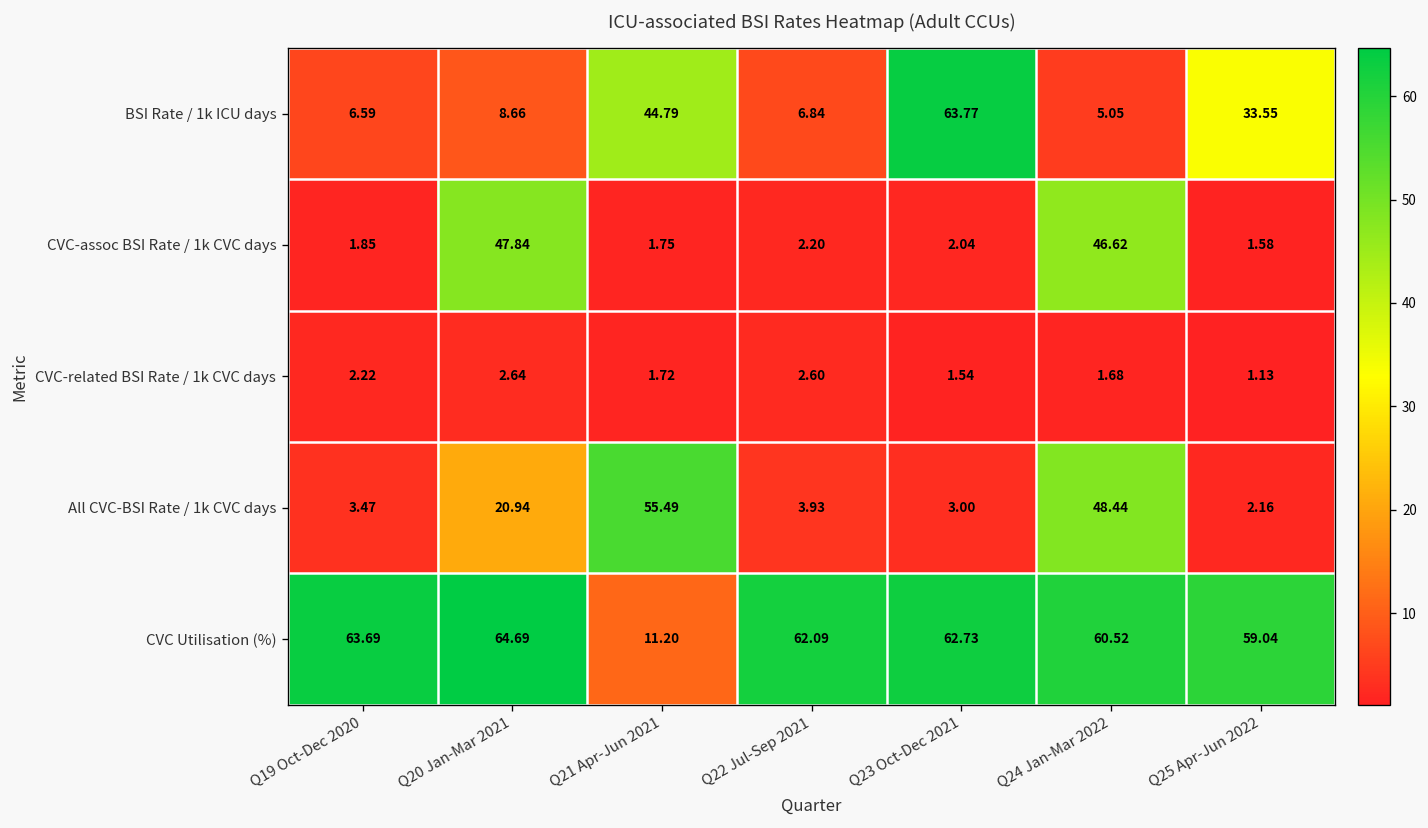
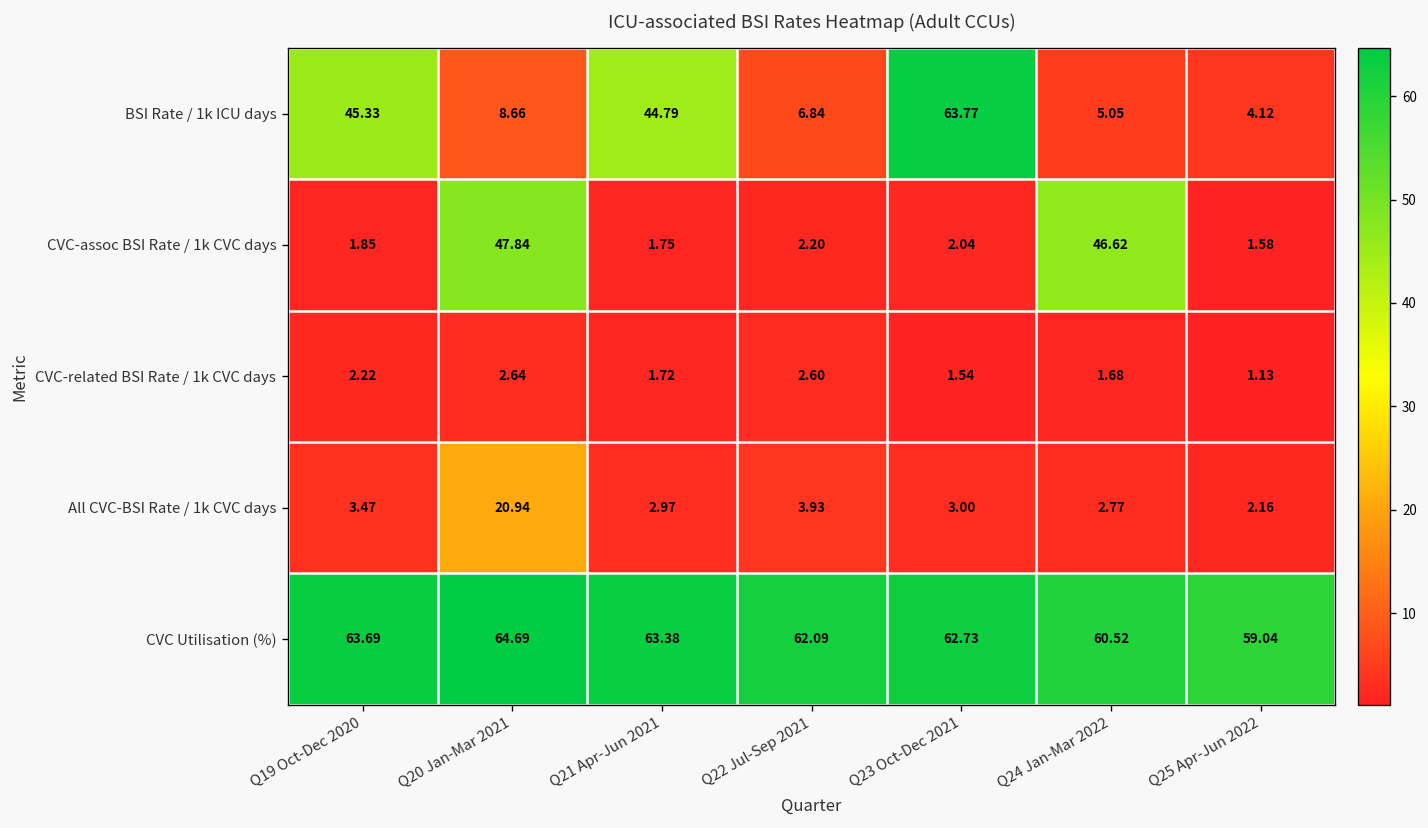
BSI Rate / 1k ICU days, Q19 Oct-Dec 2020: 6.59 -> 45.33
BSI Rate / 1k ICU days, Q25 Apr-Jun 2022: 33.55 -> 4.12
All CVC-BSI Rate / 1k CVC days, Q21 Apr-Jun 2021: 55.49 -> 2.97
All CVC-BSI Rate / 1k CVC days, Q24 Jan-Mar 2022: 48.44 -> 2.77
CVC Utilisation (%), Q21 Apr-Jun 2021: 11.20 -> 63.38
